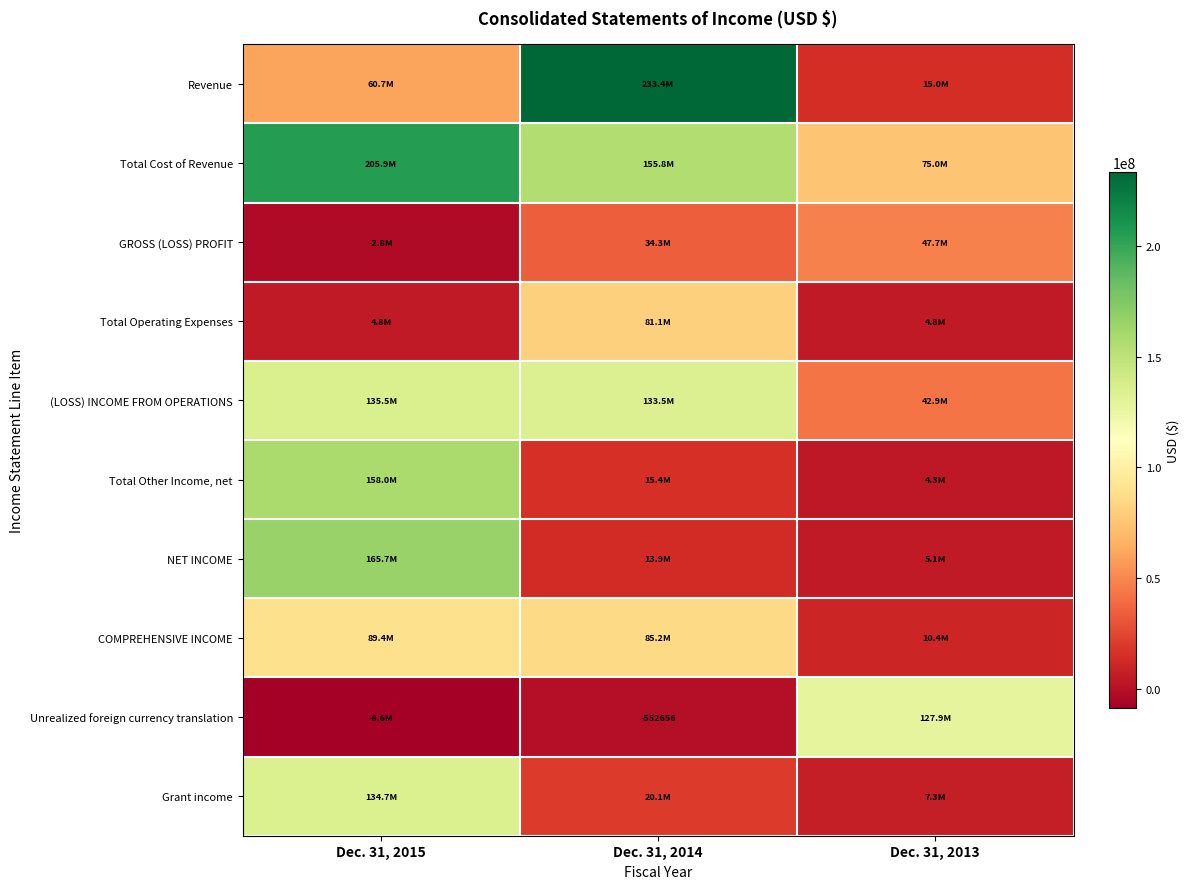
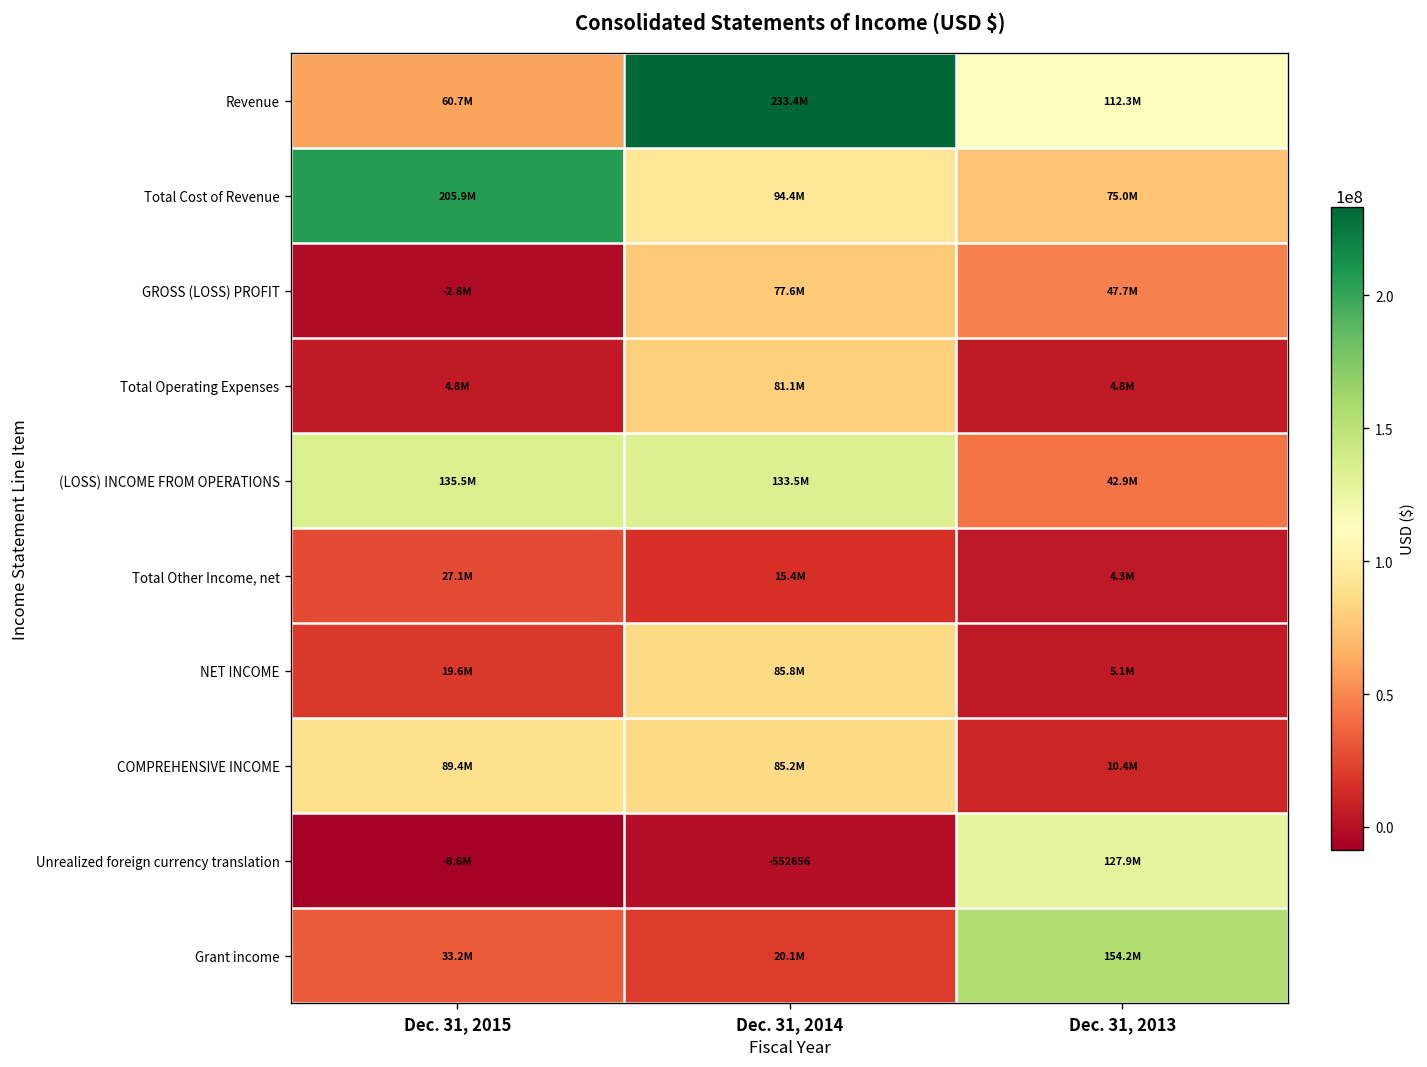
Revenue, Dec. 31, 2013: 15.0M -> 112.3M
Total Cost of Revenue, Dec. 31, 2014: 155.8M -> 94.4M
GROSS (LOSS) PROFIT, Dec. 31, 2014: 34.3M -> 77.6M
Total Other Income, net, Dec. 31, 2015: 158.0M -> 27.1M
NET INCOME, Dec. 31, 2015: 165.7M -> 19.6M
NET INCOME, Dec. 31, 2014: 13.9M -> 85.8M
Grant income, Dec. 31, 2015: 134.7M -> 33.2M
Grant income, Dec. 31, 2013: 7.3M -> 154.2M
